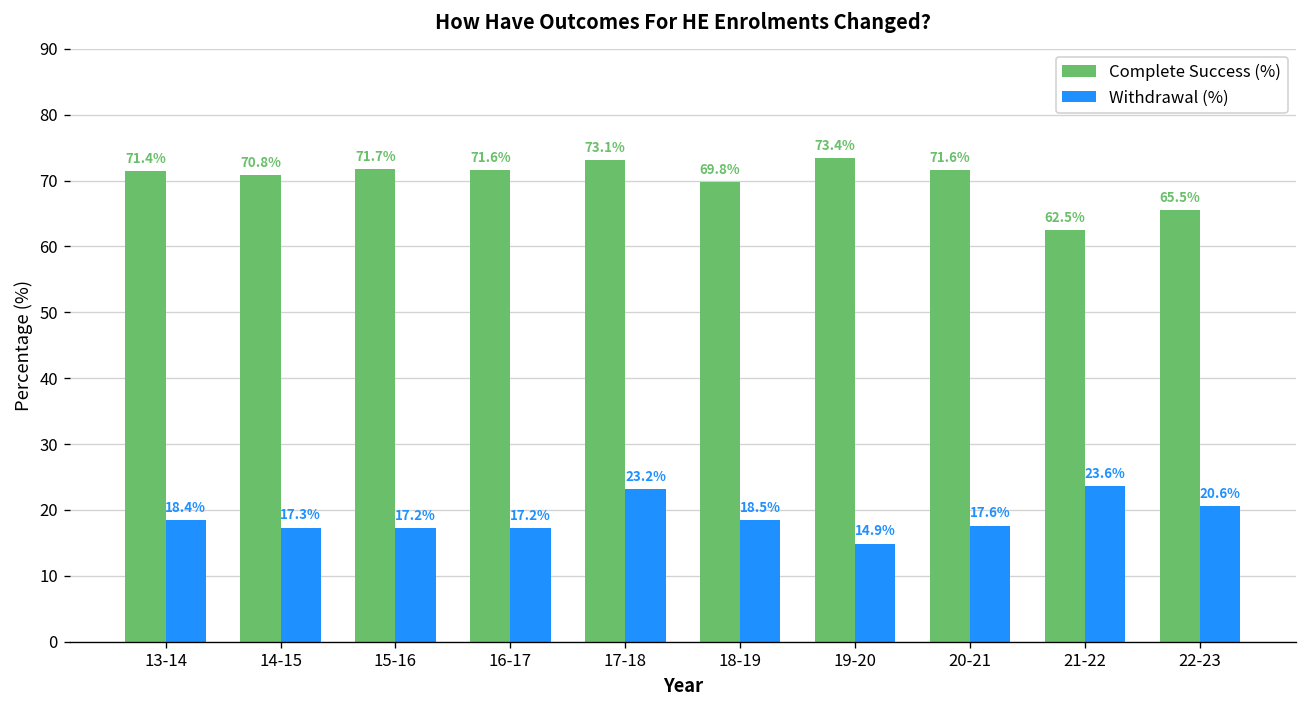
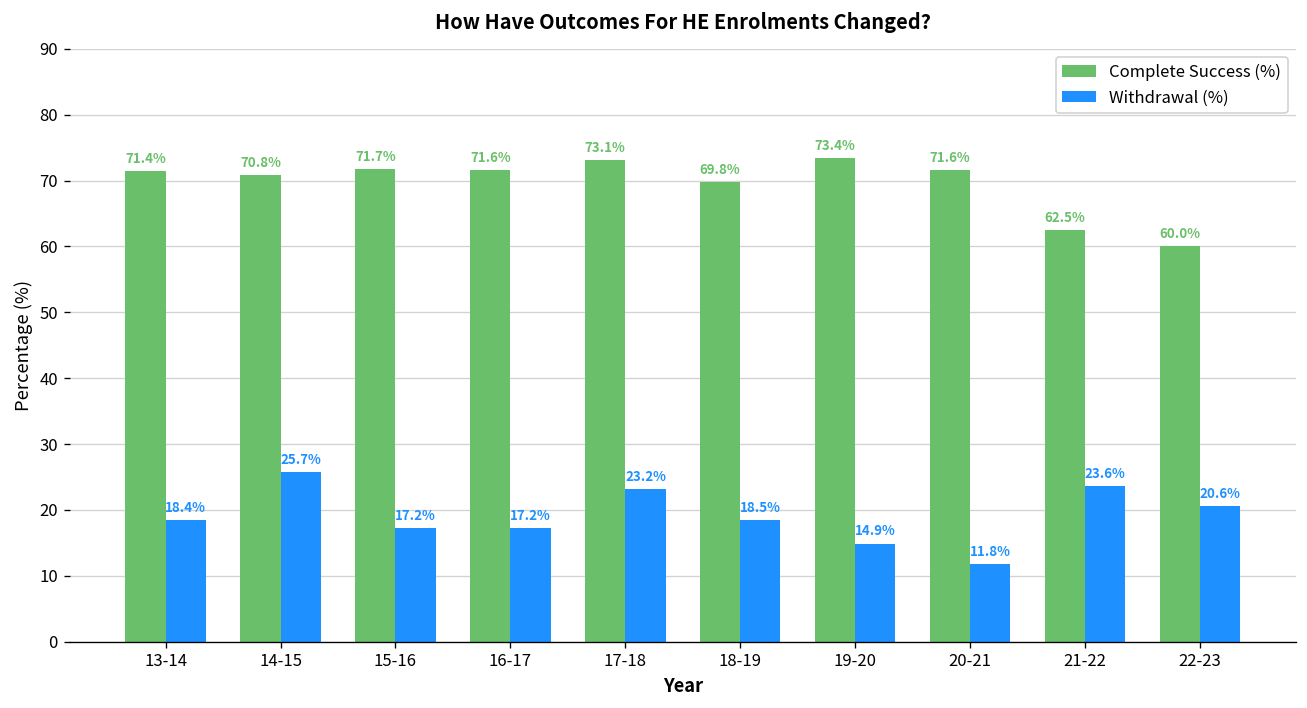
Withdrawal (%), 14-15: 17.3% -> 25.7%
Withdrawal (%), 20-21: 17.6% -> 11.8%
Complete Success (%), 22-23: 65.5% -> 60.0%
